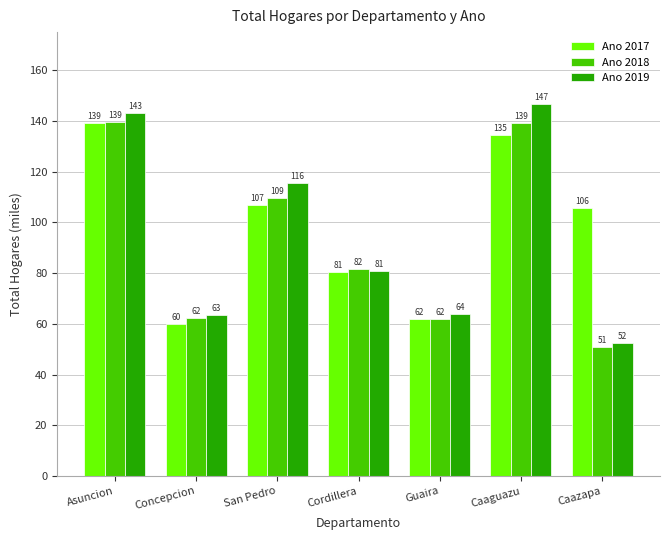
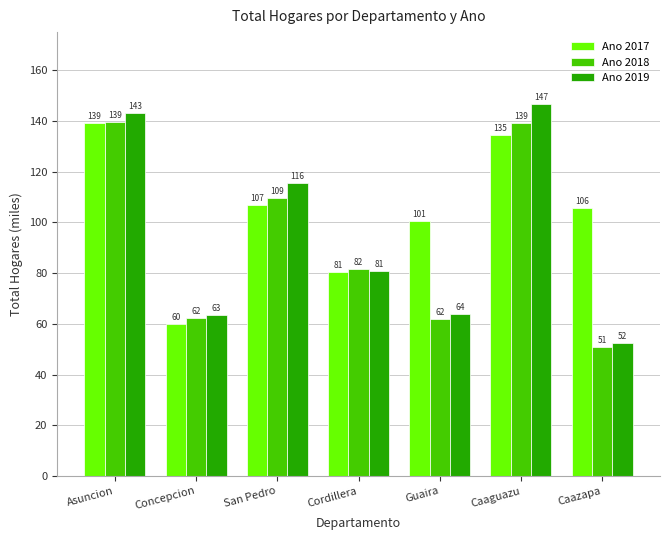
Ano 2017, Guaira: 62 -> 101
